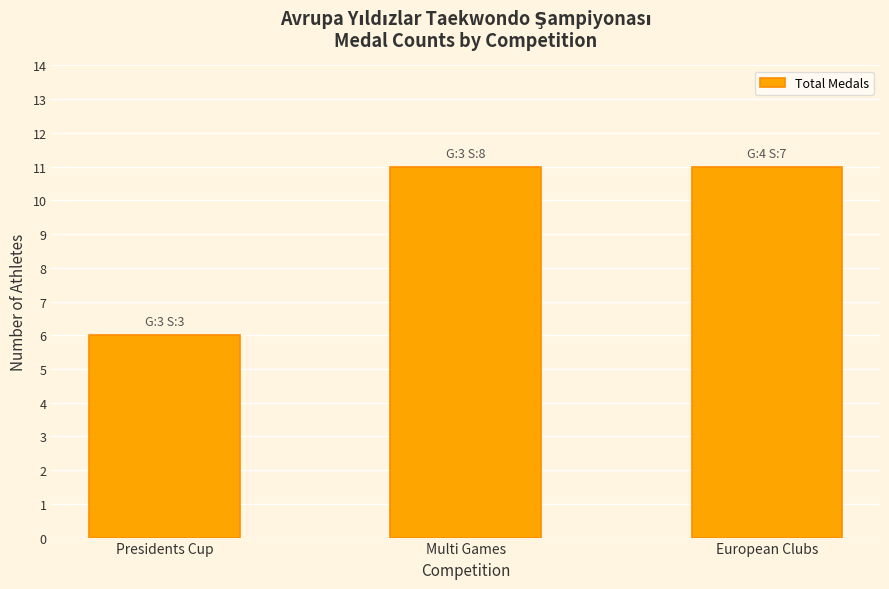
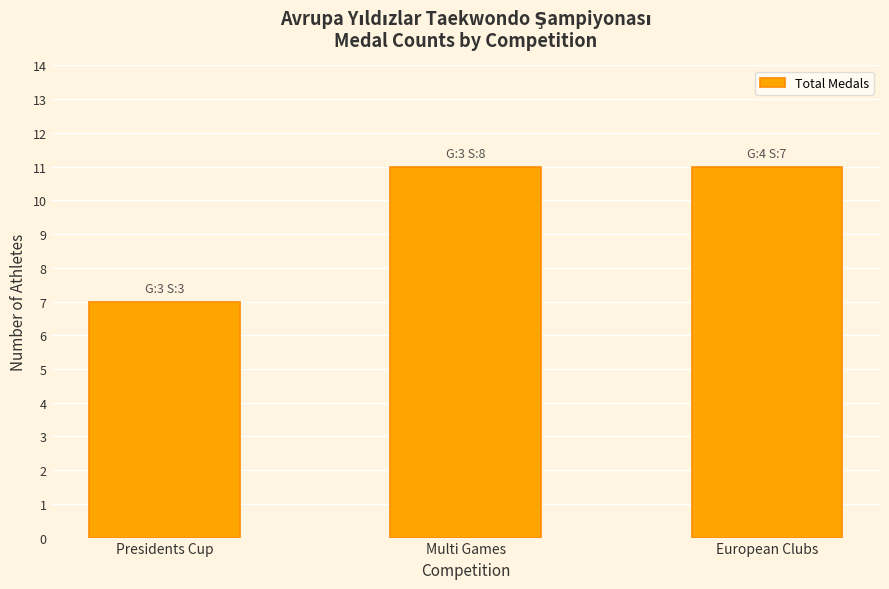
Presidents Cup: 6 -> 7
